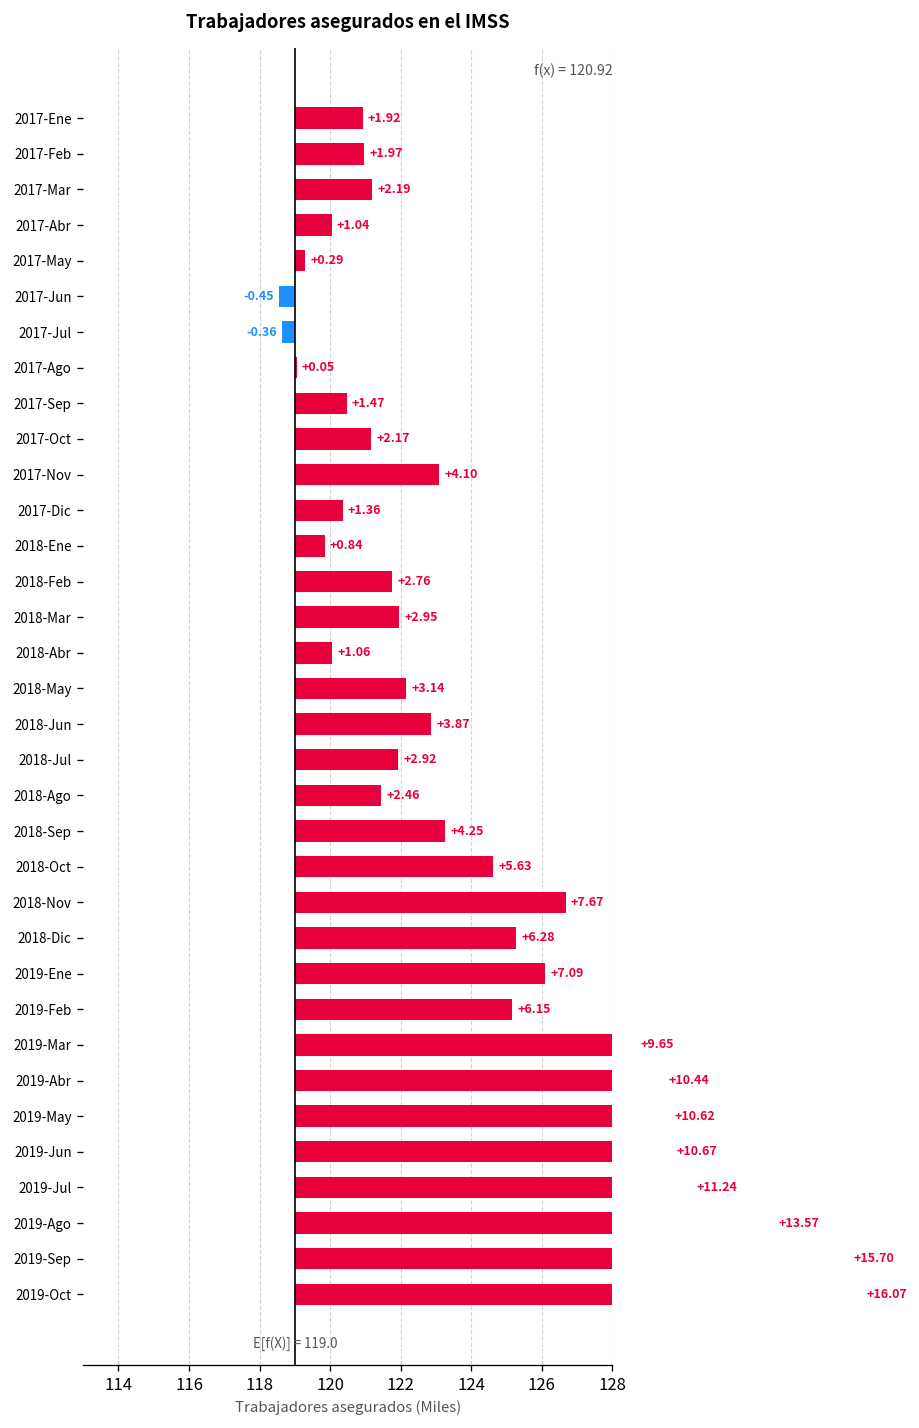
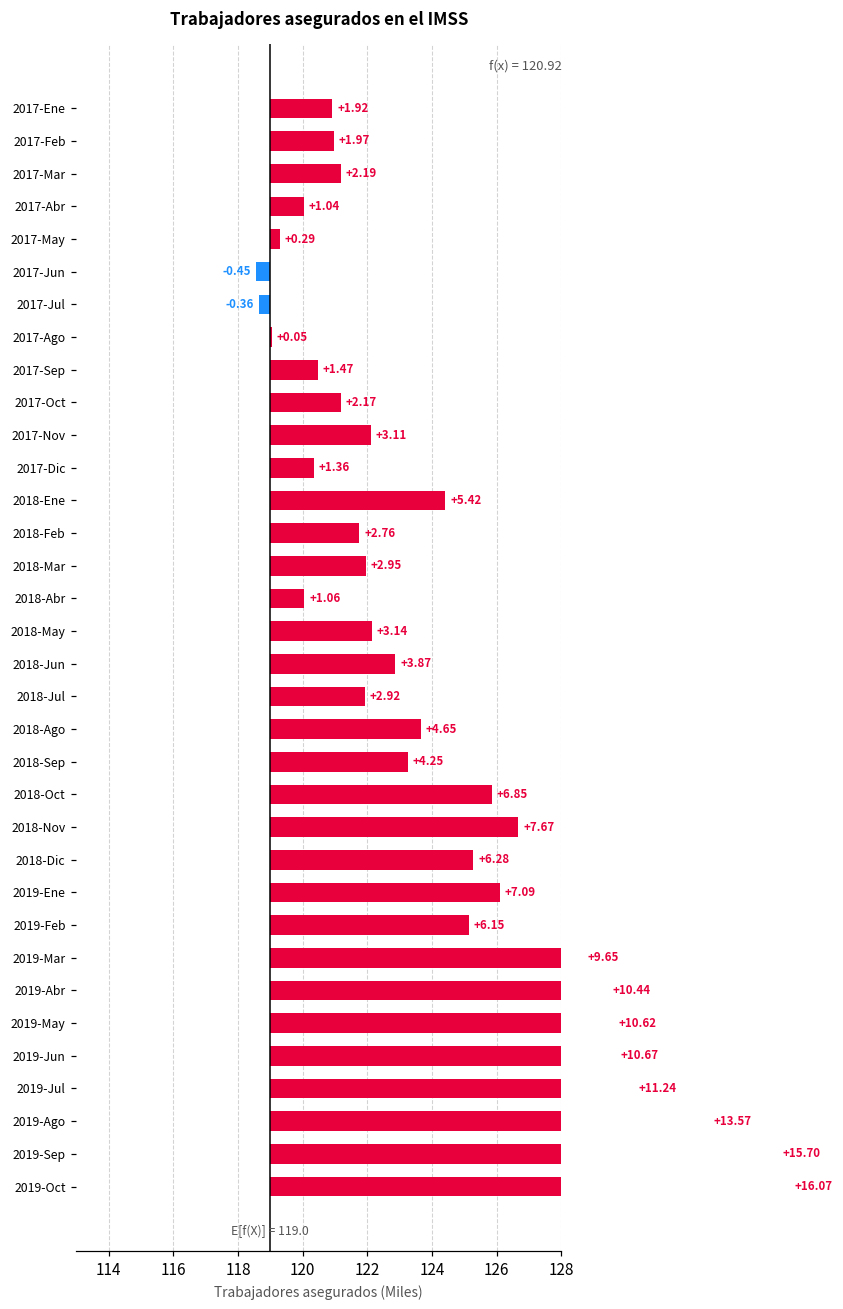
2017-Nov: +4.10 -> +3.11
2018-Ene: +0.84 -> +5.42
2018-Ago: +2.46 -> +4.65
2018-Oct: +5.63 -> +6.85
